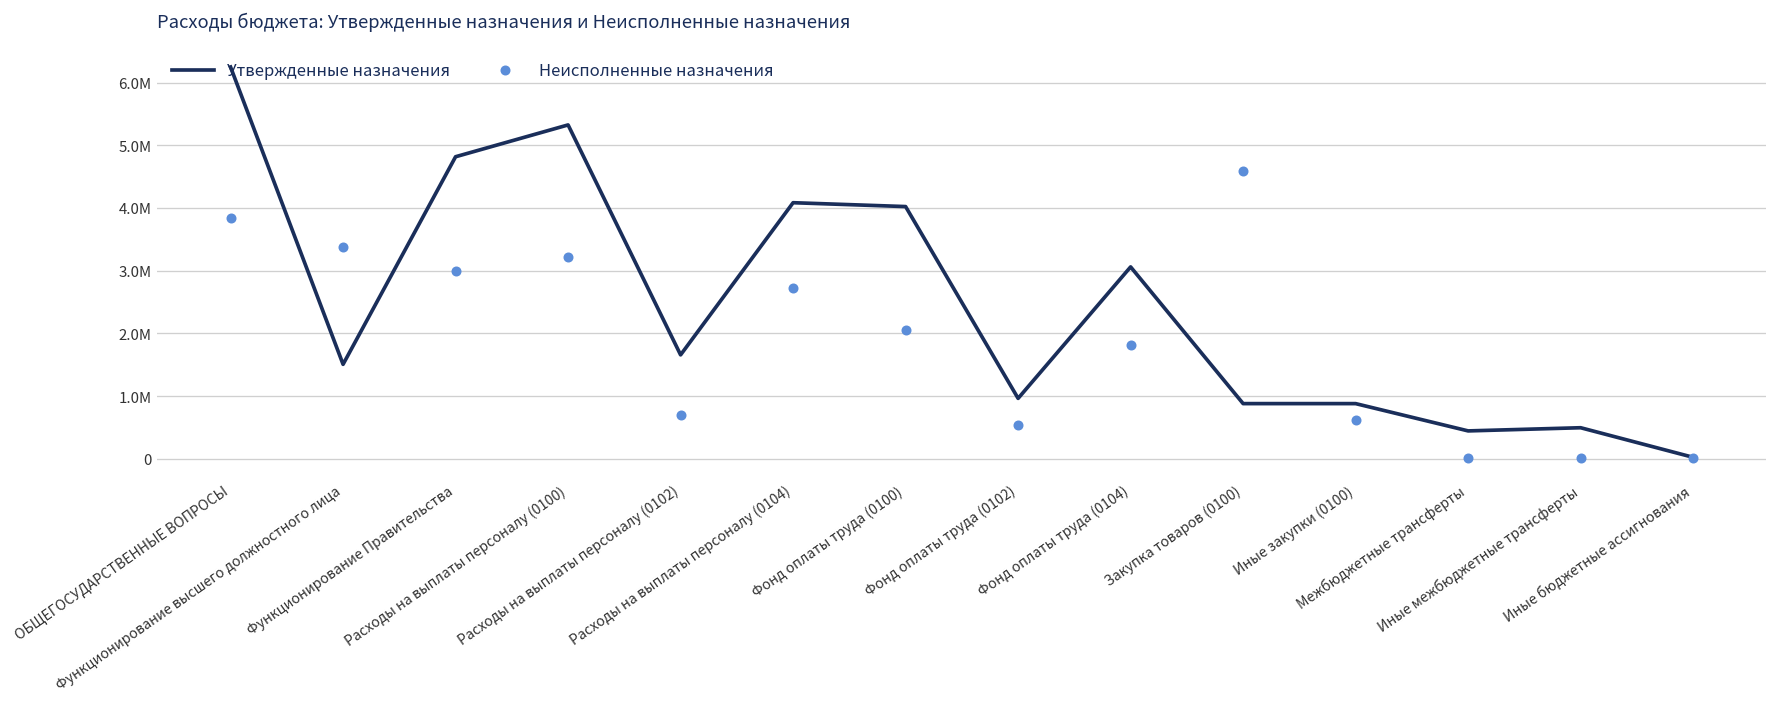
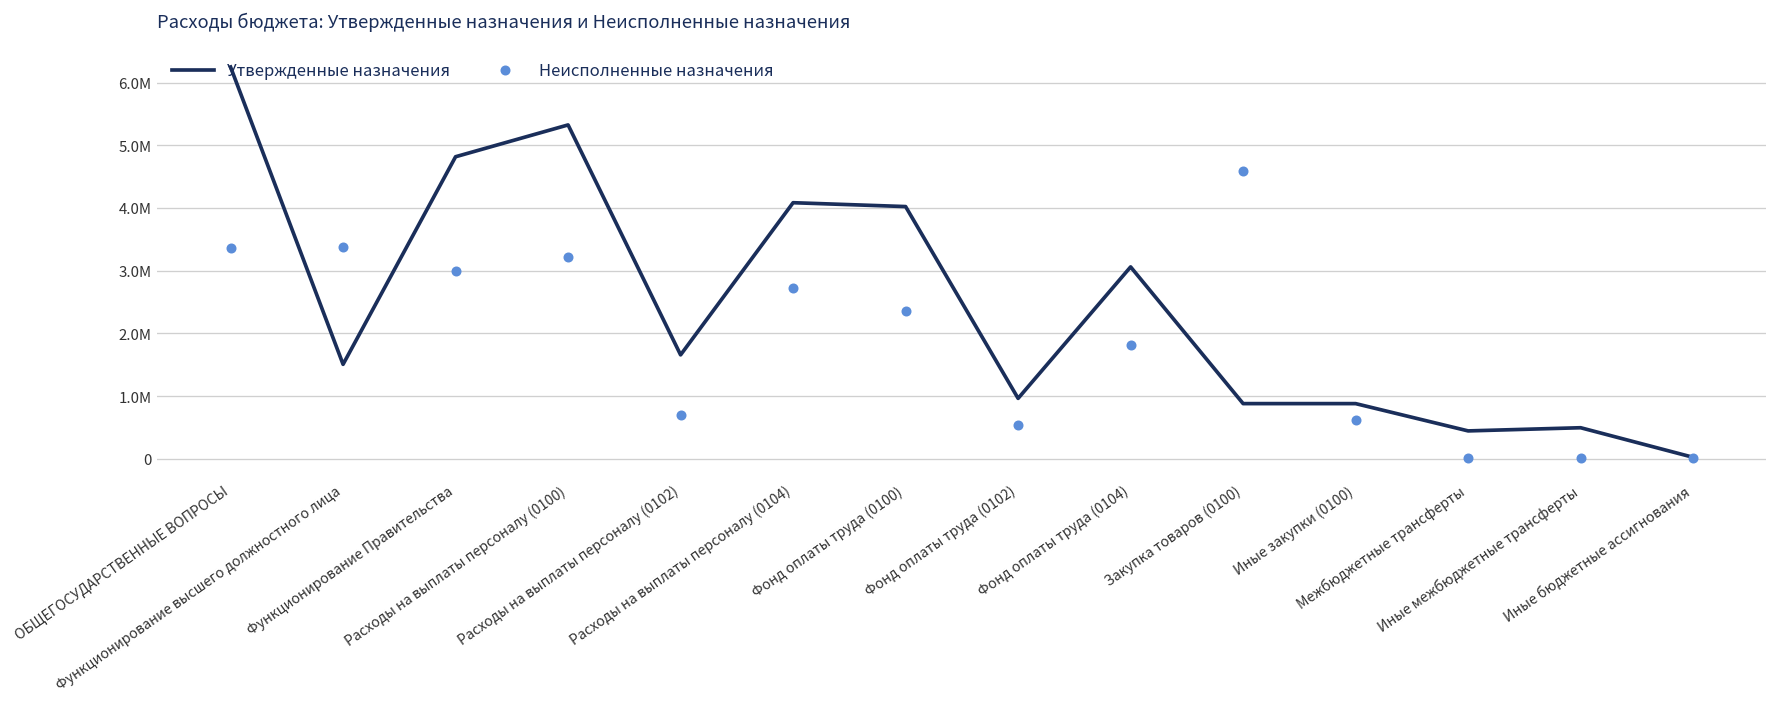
Неисполненные назначения, ОБЩЕГОСУДАРСТВЕННЫЕ ВОПРОСЫ: 3800000 -> 3400000
Неисполненные назначения, Фонд оплаты труда (0100): 2100000 -> 2400000
